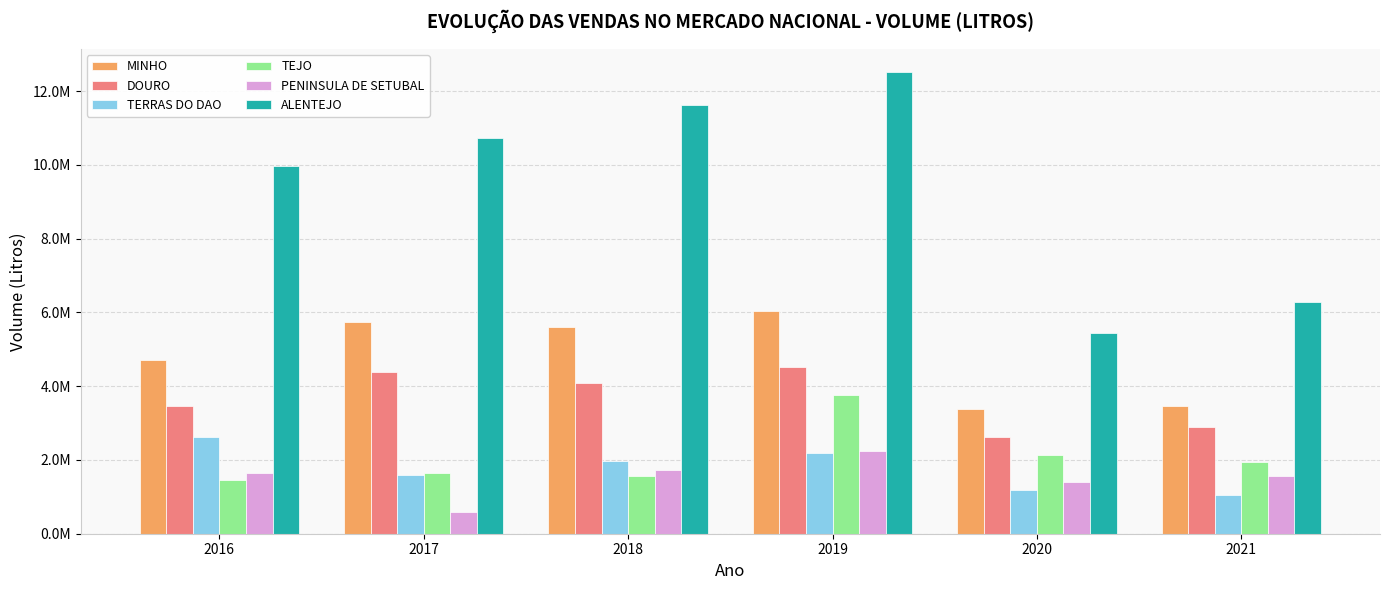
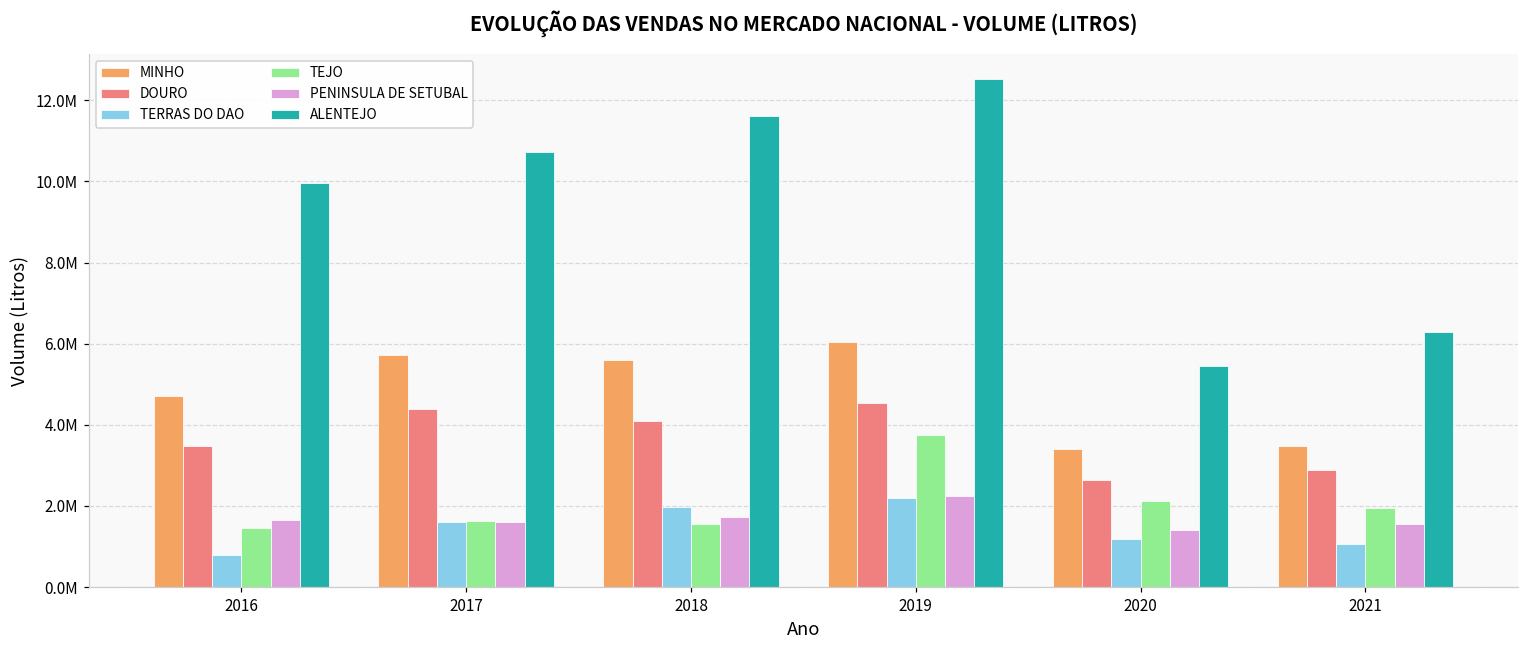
TERRAS DO DAO, 2016: 2600000 -> 800000
PENINSULA DE SETUBAL, 2017: 600000 -> 1600000
